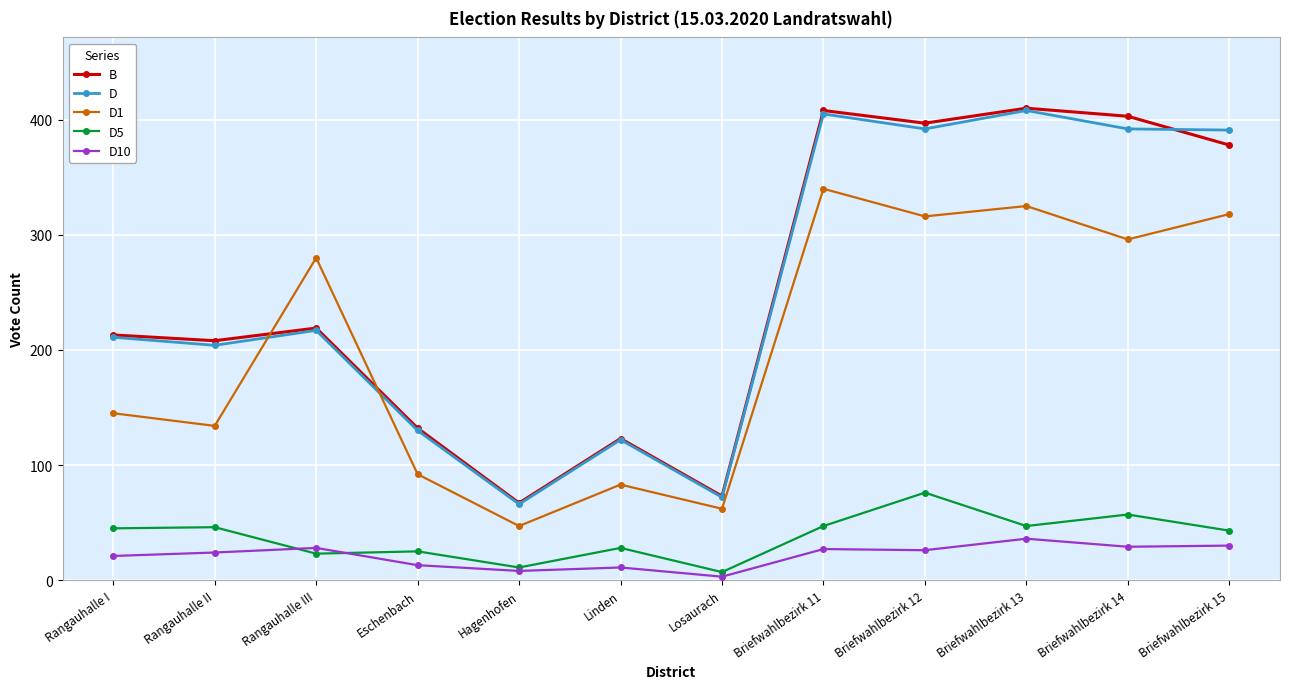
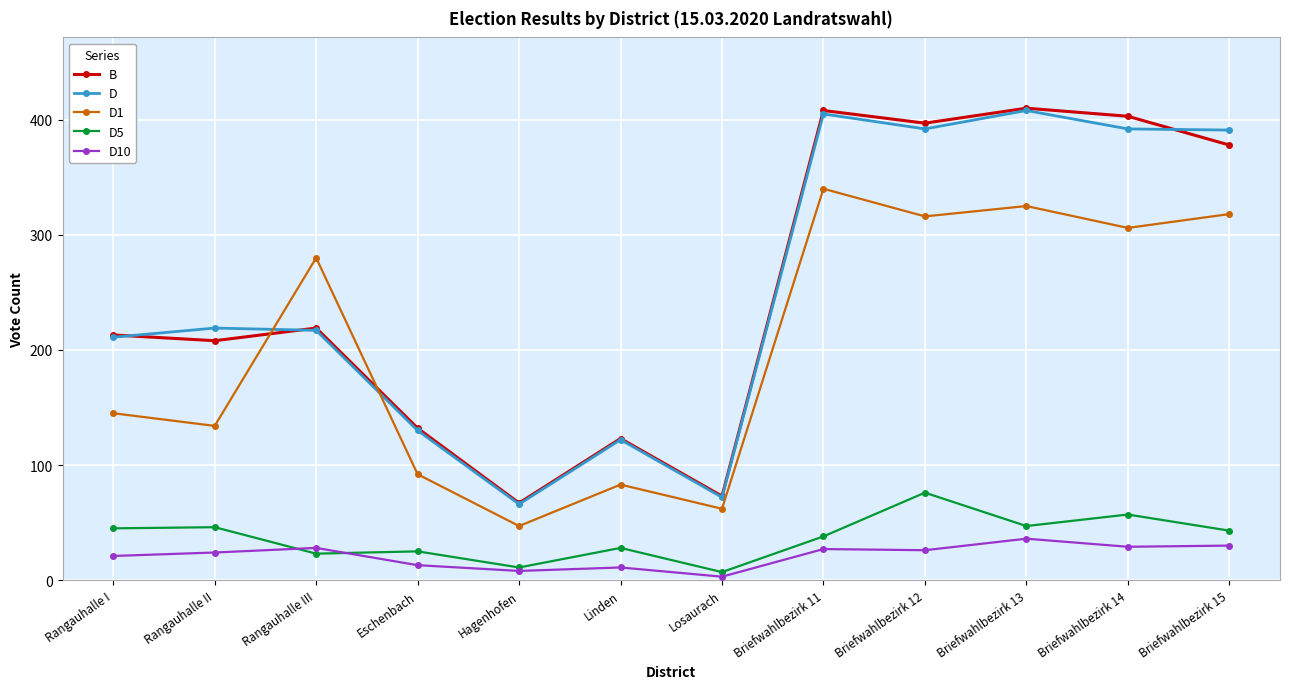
D, Rangauhalle II: 204 -> 219
D5, Briefwahlbezirk 11: 47 -> 38
D1, Briefwahlbezirk 14: 296 -> 306
